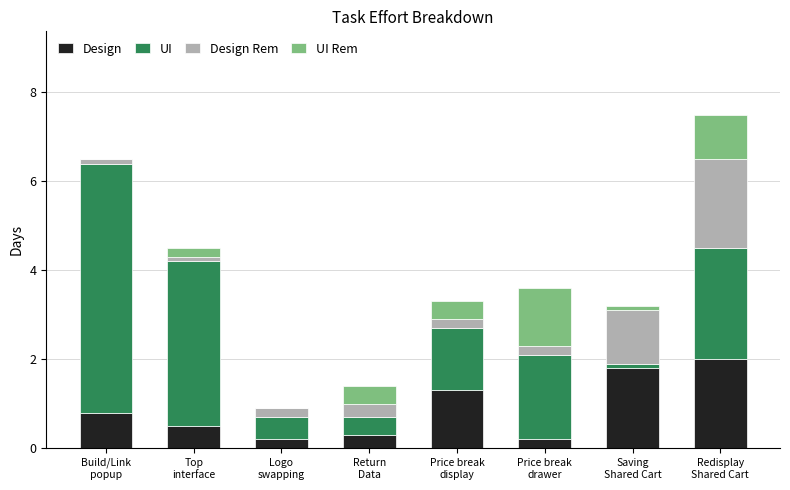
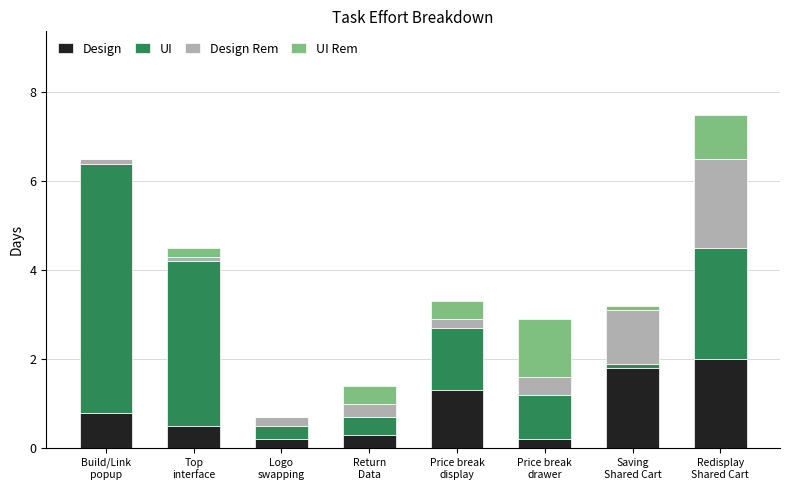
UI, Logo swapping: 0.5 -> 0.3
UI, Price break drawer: 1.9 -> 1.0
Design Rem, Price break drawer: 0.2 -> 0.4
